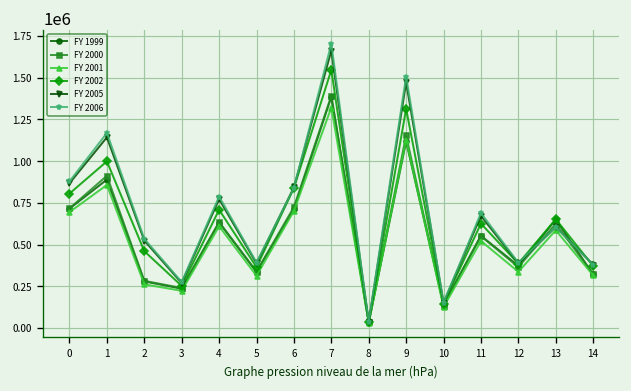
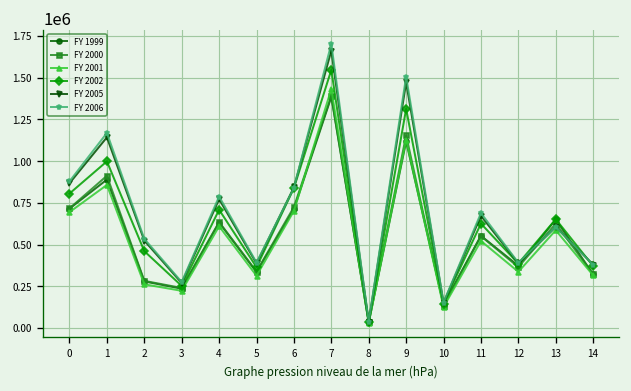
FY 2001, 7: 1320000 -> 1430000
